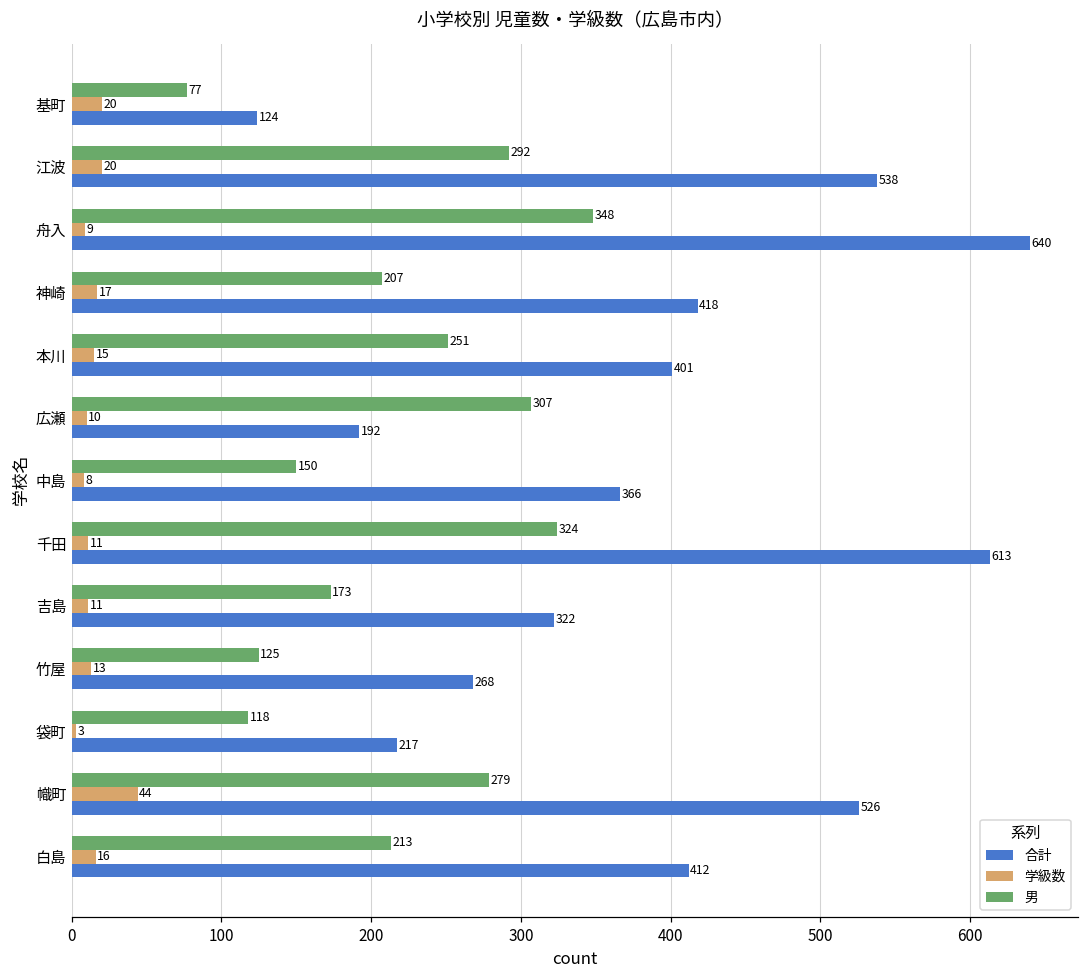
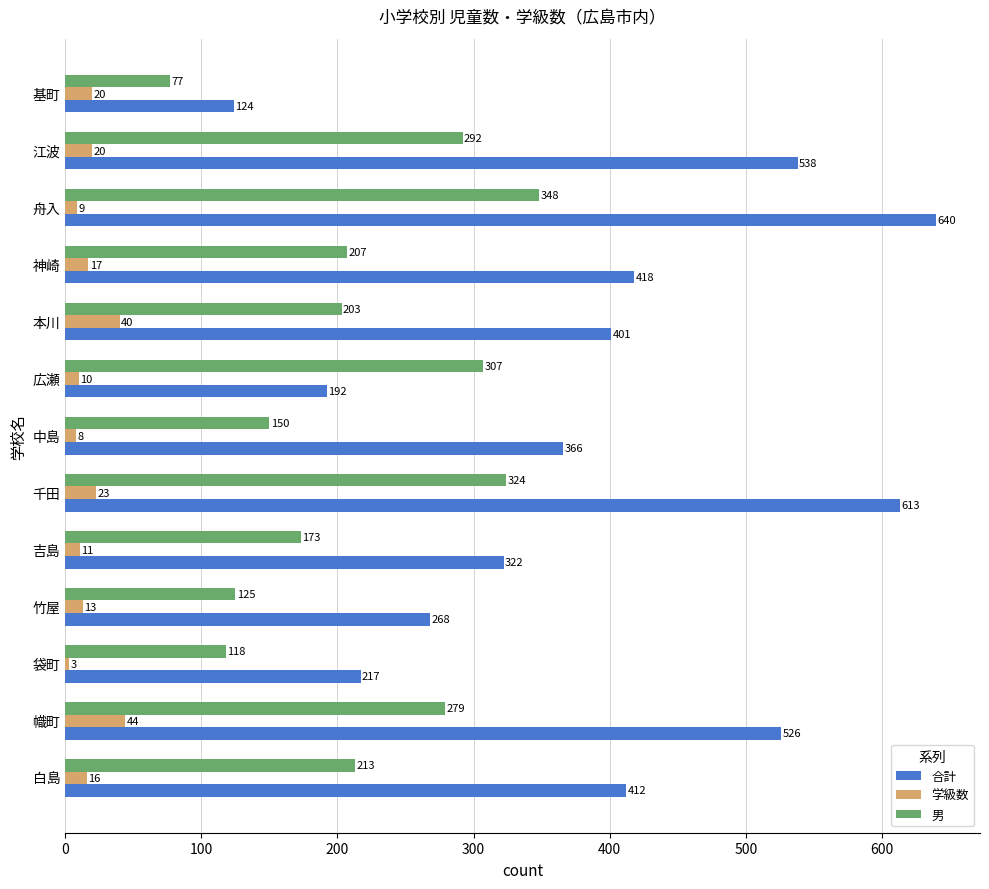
男, 本川: 251 -> 203
学級数, 本川: 15 -> 40
学級数, 千田: 11 -> 23
